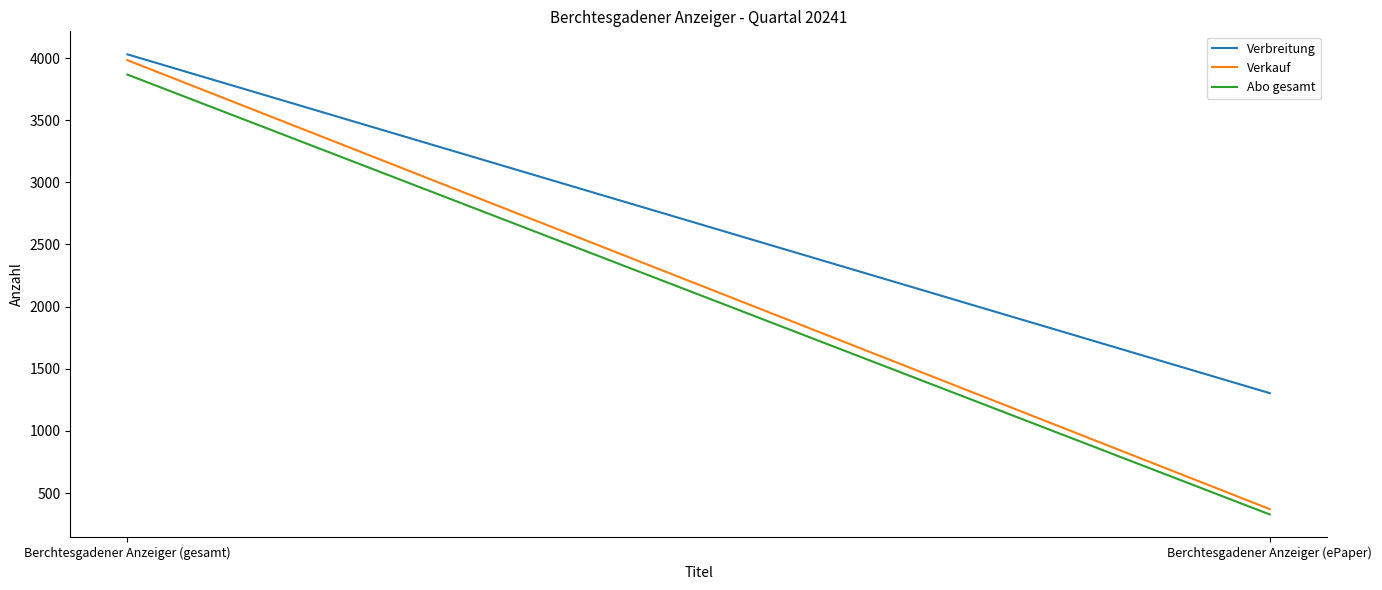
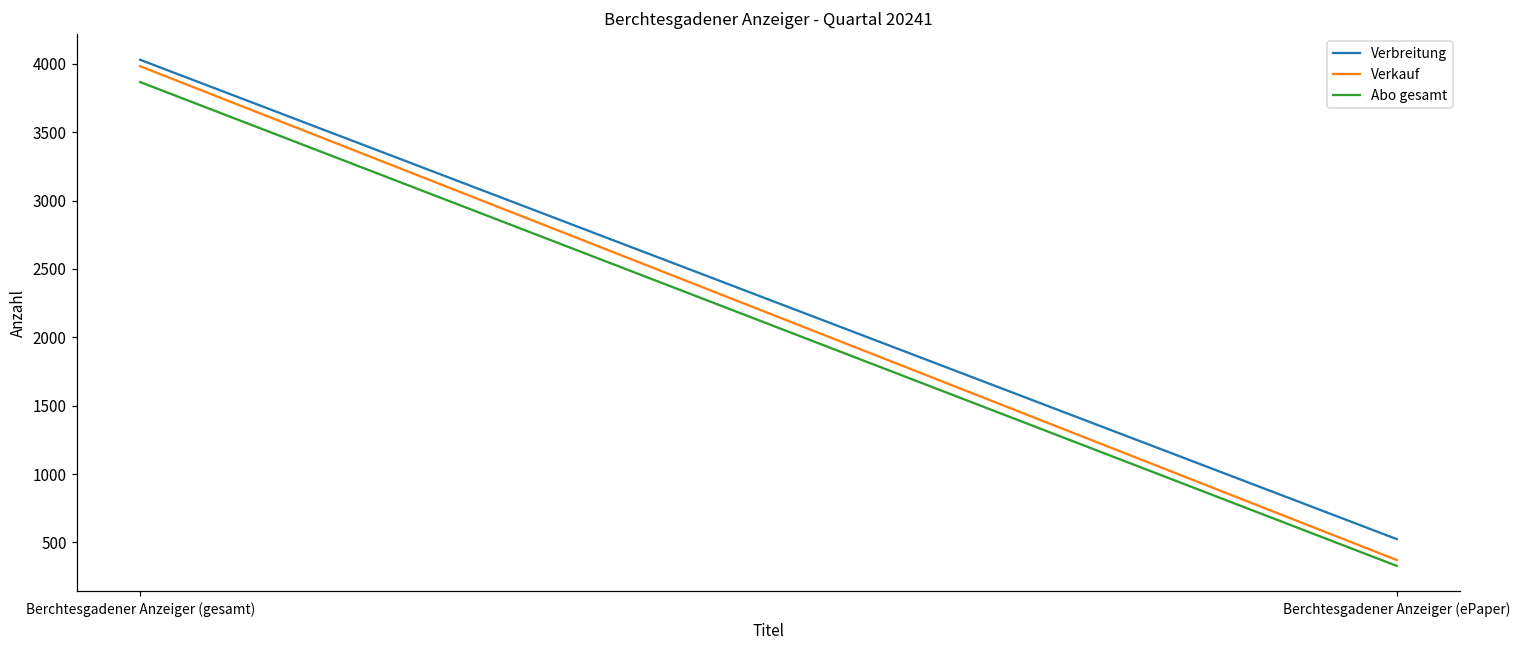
Verbreitung, Berchtesgadener Anzeiger (ePaper): 1300 -> 520
